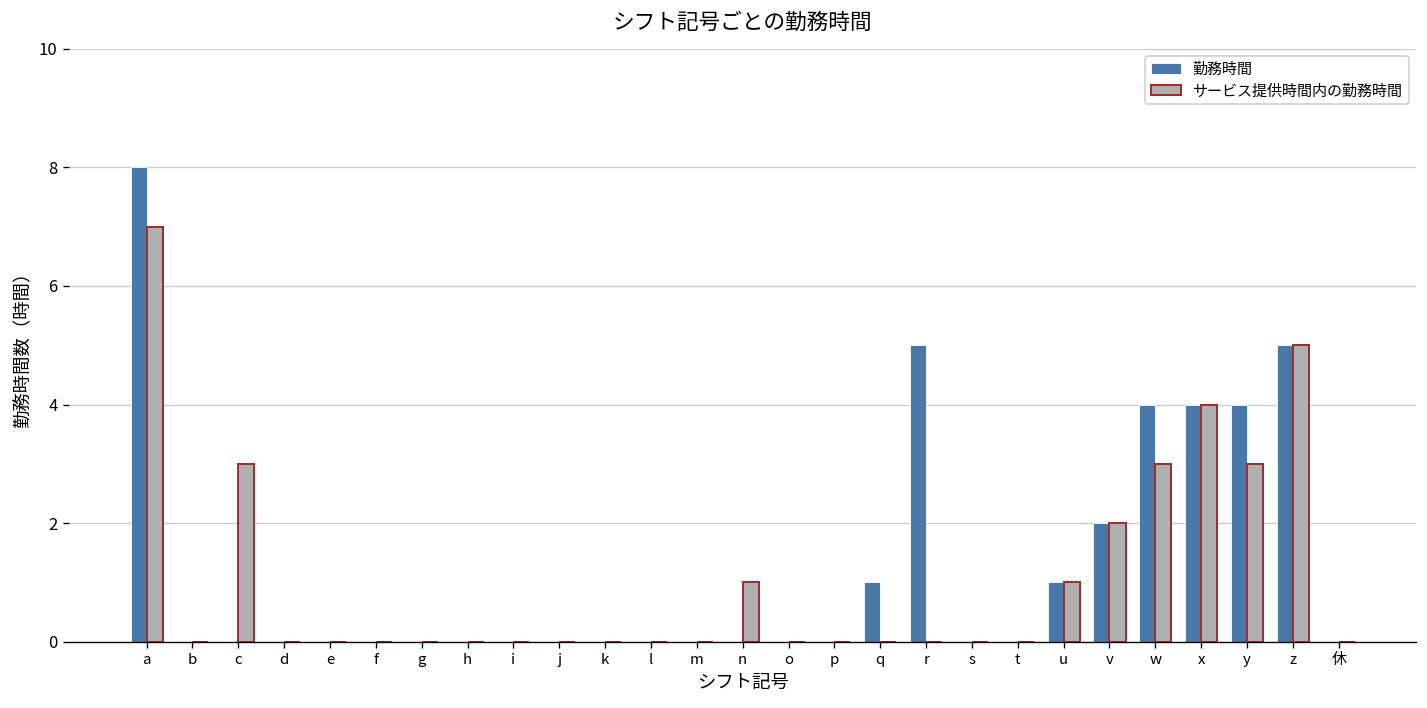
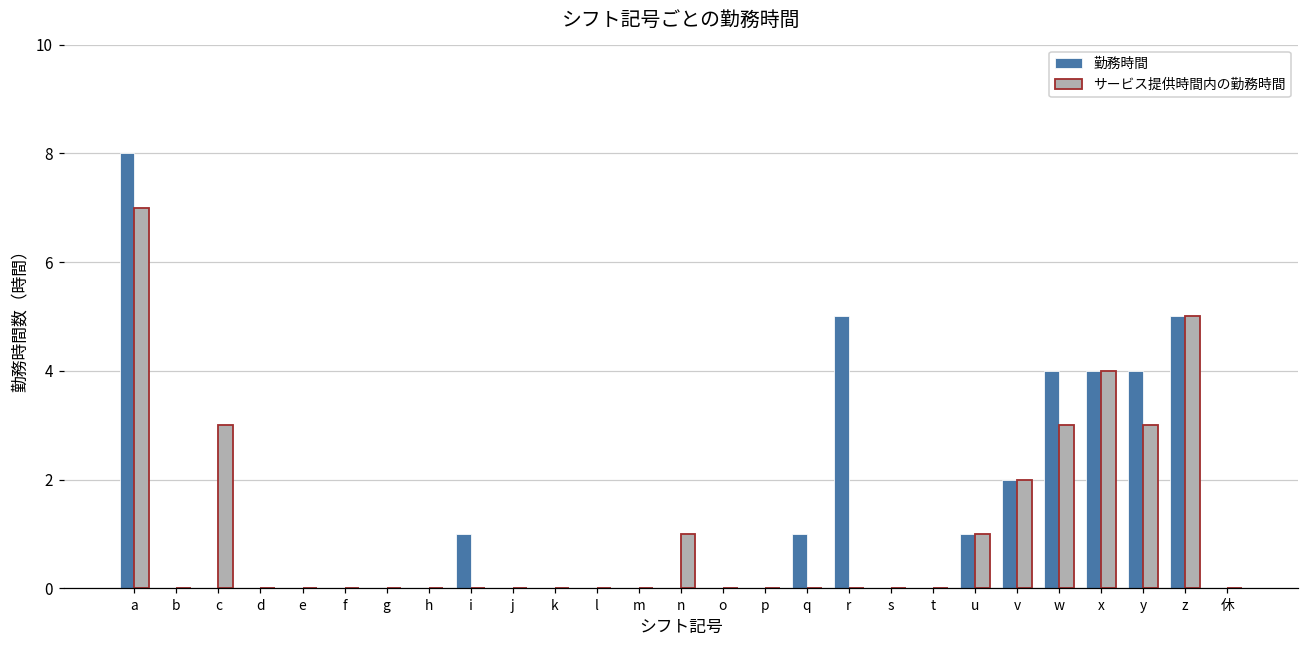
勤務時間, i: 0 -> 1
